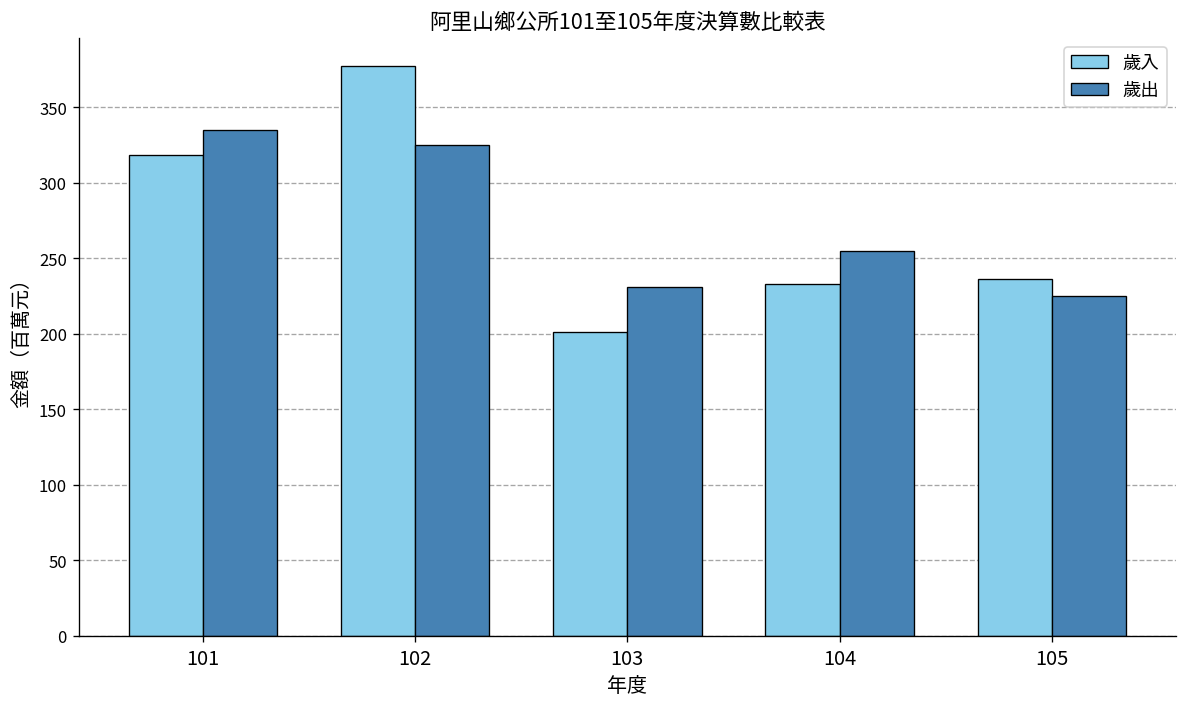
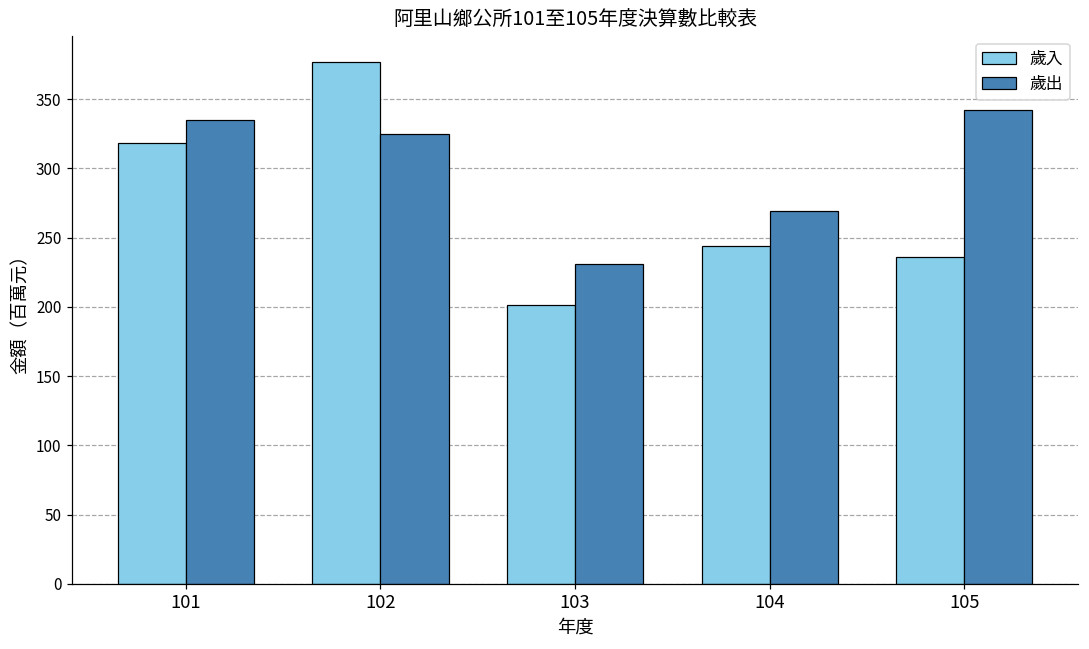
歲入, 104: 233 -> 244
歲出, 104: 255 -> 269
歲出, 105: 225 -> 342
